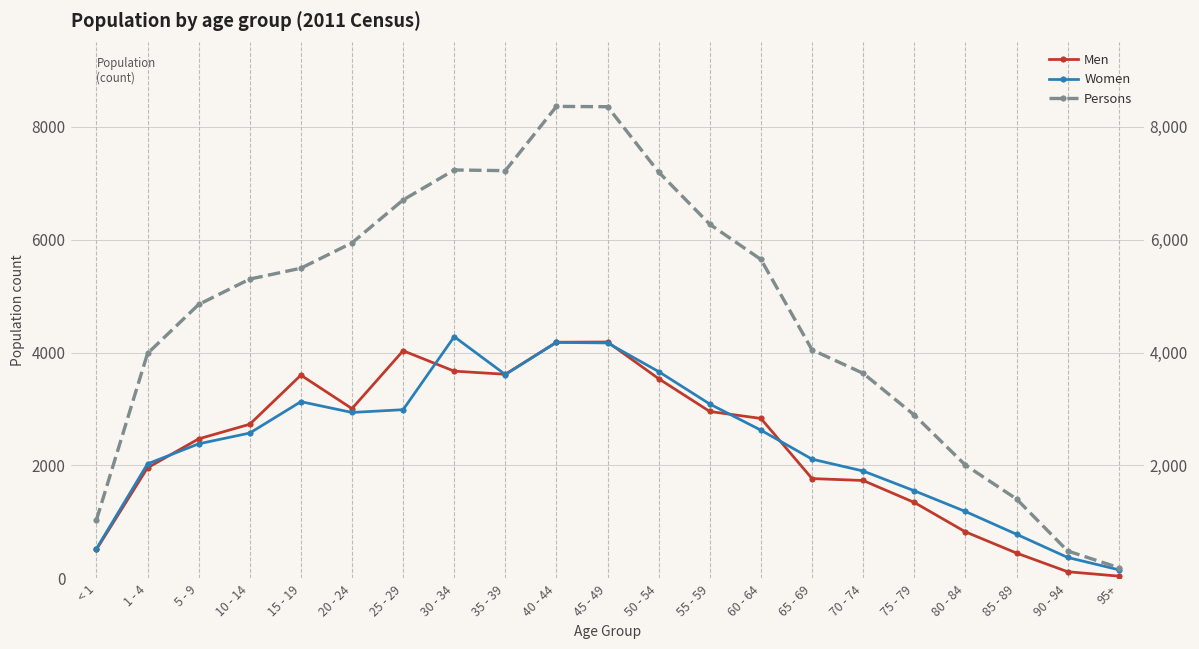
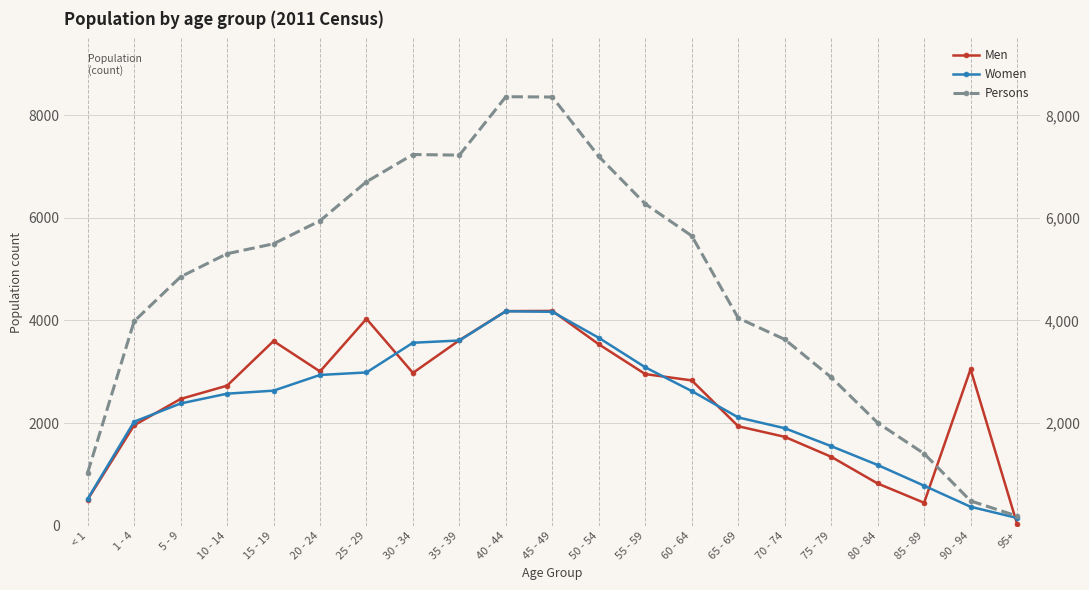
Women, 15 - 19: 3100 -> 2600
Men, 30 - 34: 3700 -> 3000
Women, 30 - 34: 4300 -> 3600
Men, 65 - 69: 1800 -> 1900
Men, 90 - 94: 100 -> 3100
